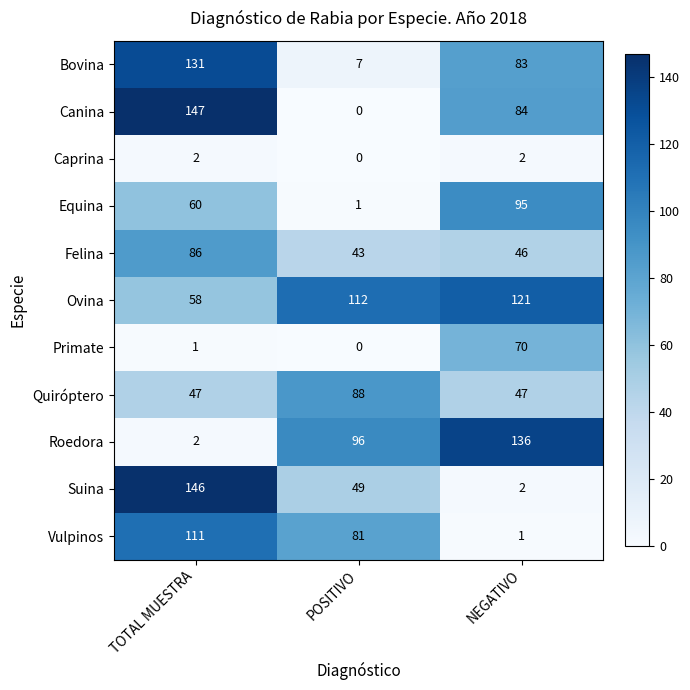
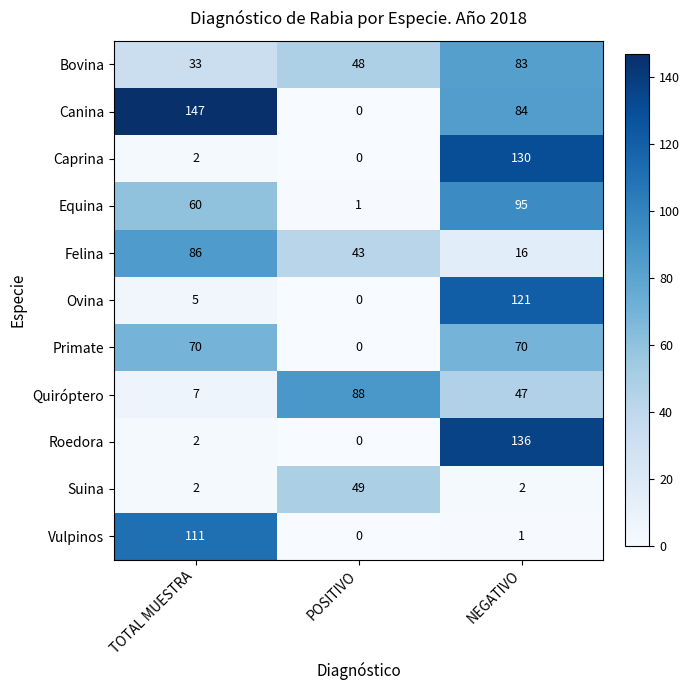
Bovina, TOTAL MUESTRA: 131 -> 33
Bovina, POSITIVO: 7 -> 48
Caprina, NEGATIVO: 2 -> 130
Felina, NEGATIVO: 46 -> 16
Ovina, TOTAL MUESTRA: 58 -> 5
Ovina, POSITIVO: 112 -> 0
Primate, TOTAL MUESTRA: 1 -> 70
Quiróptero, TOTAL MUESTRA: 47 -> 7
Roedora, POSITIVO: 96 -> 0
Suina, TOTAL MUESTRA: 146 -> 2
Vulpinos, POSITIVO: 81 -> 0
